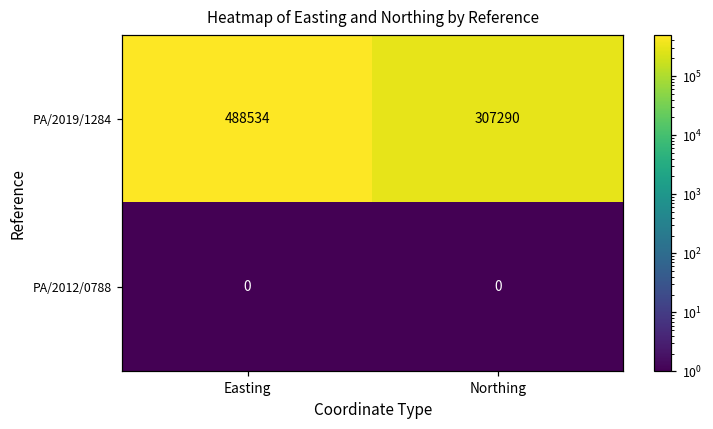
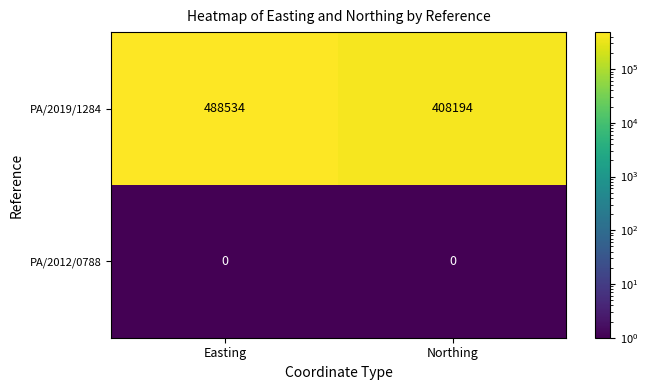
PA/2019/1284, Northing: 307290 -> 408194
